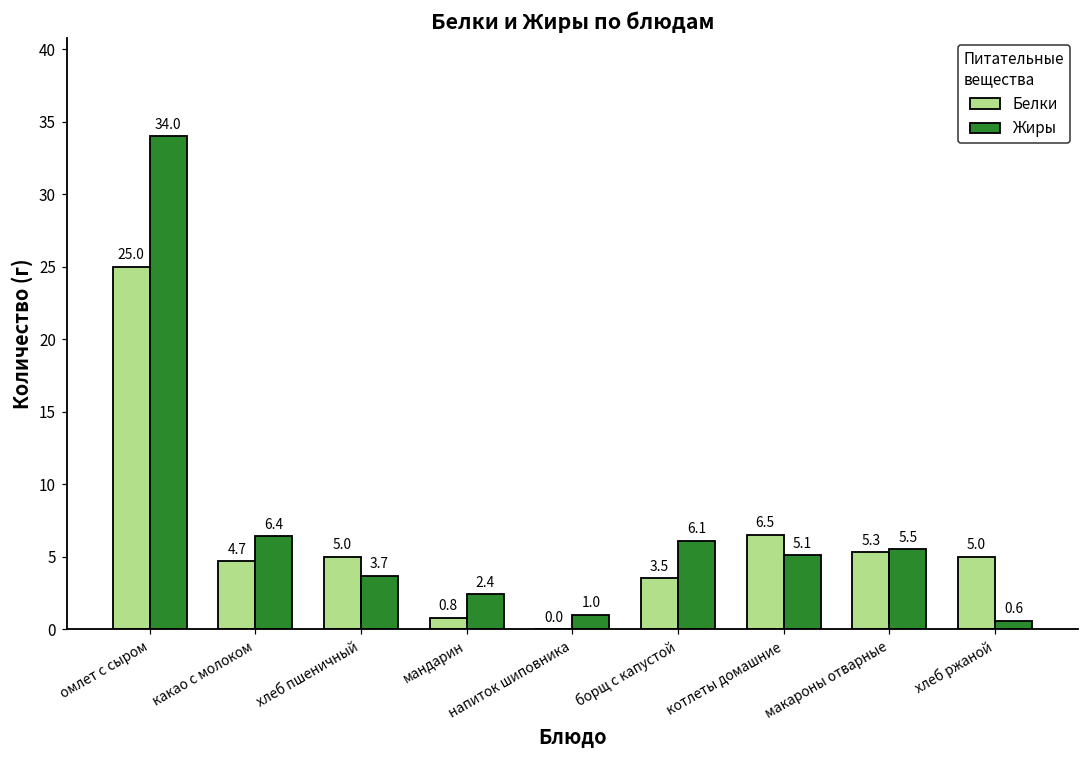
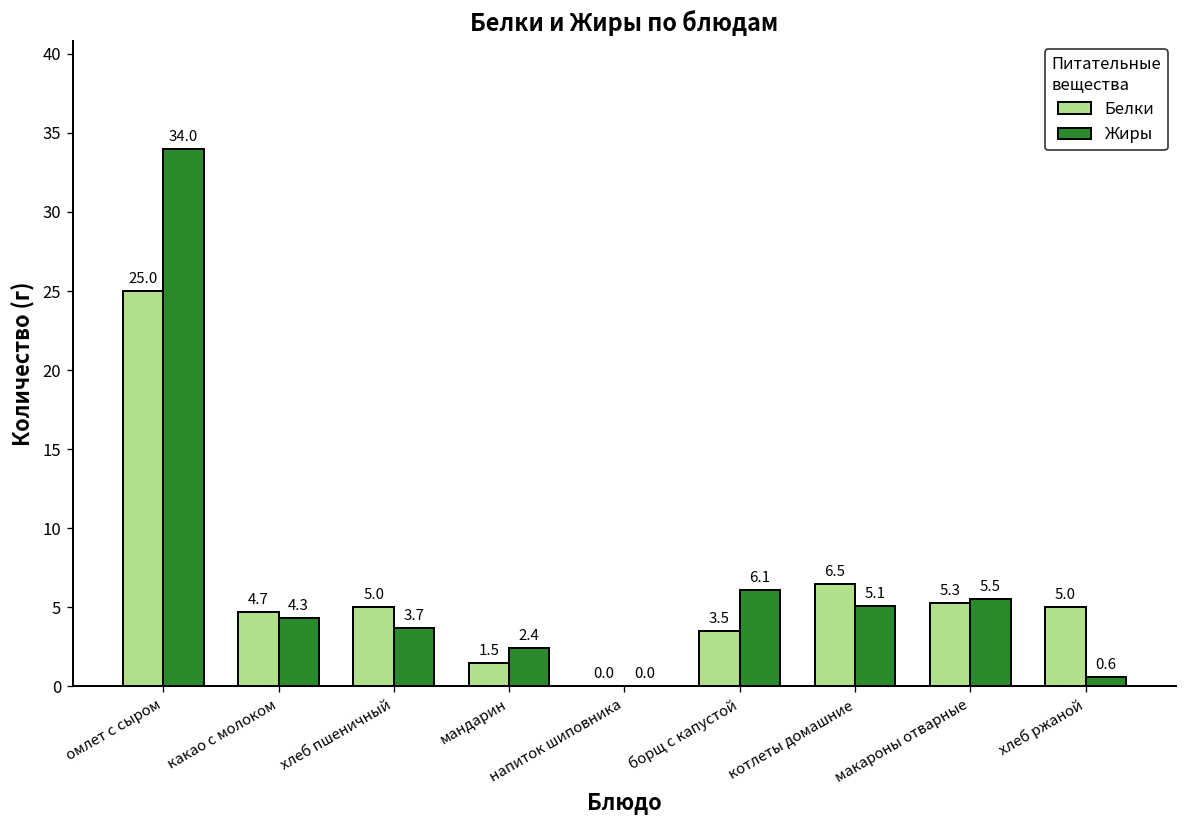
Жиры, какао с молоком: 6.4 -> 4.3
Белки, мандарин: 0.8 -> 1.5
Жиры, напиток шиповника: 1.0 -> 0.0
